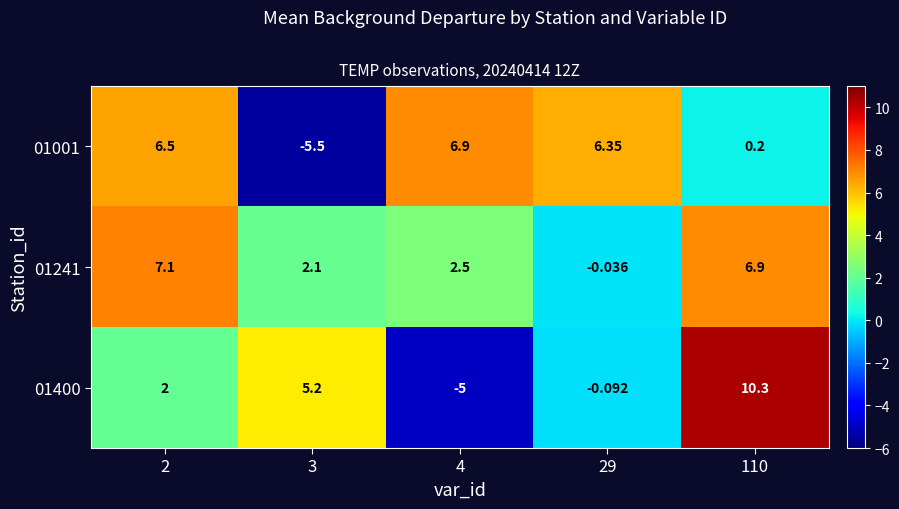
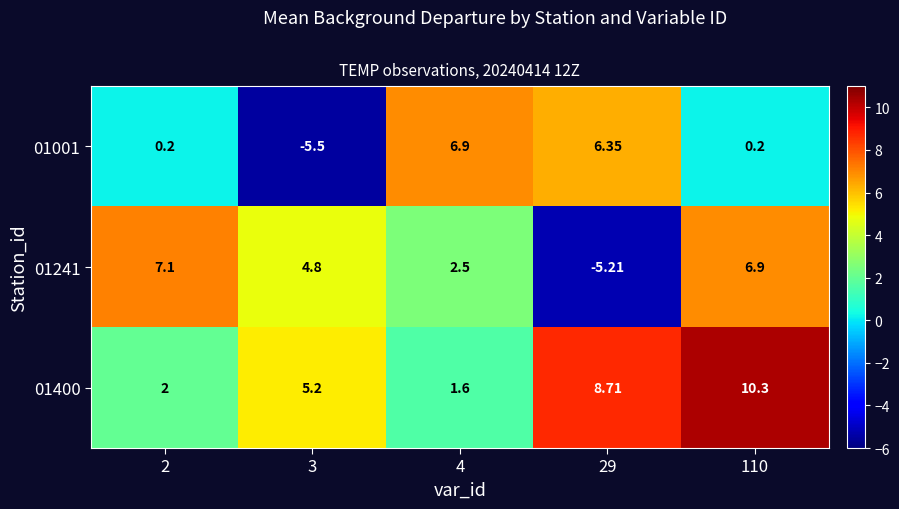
01001, 2: 6.5 -> 0.2
01241, 3: 2.1 -> 4.8
01241, 29: -0.036 -> -5.21
01400, 4: -5 -> 1.6
01400, 29: -0.092 -> 8.71
